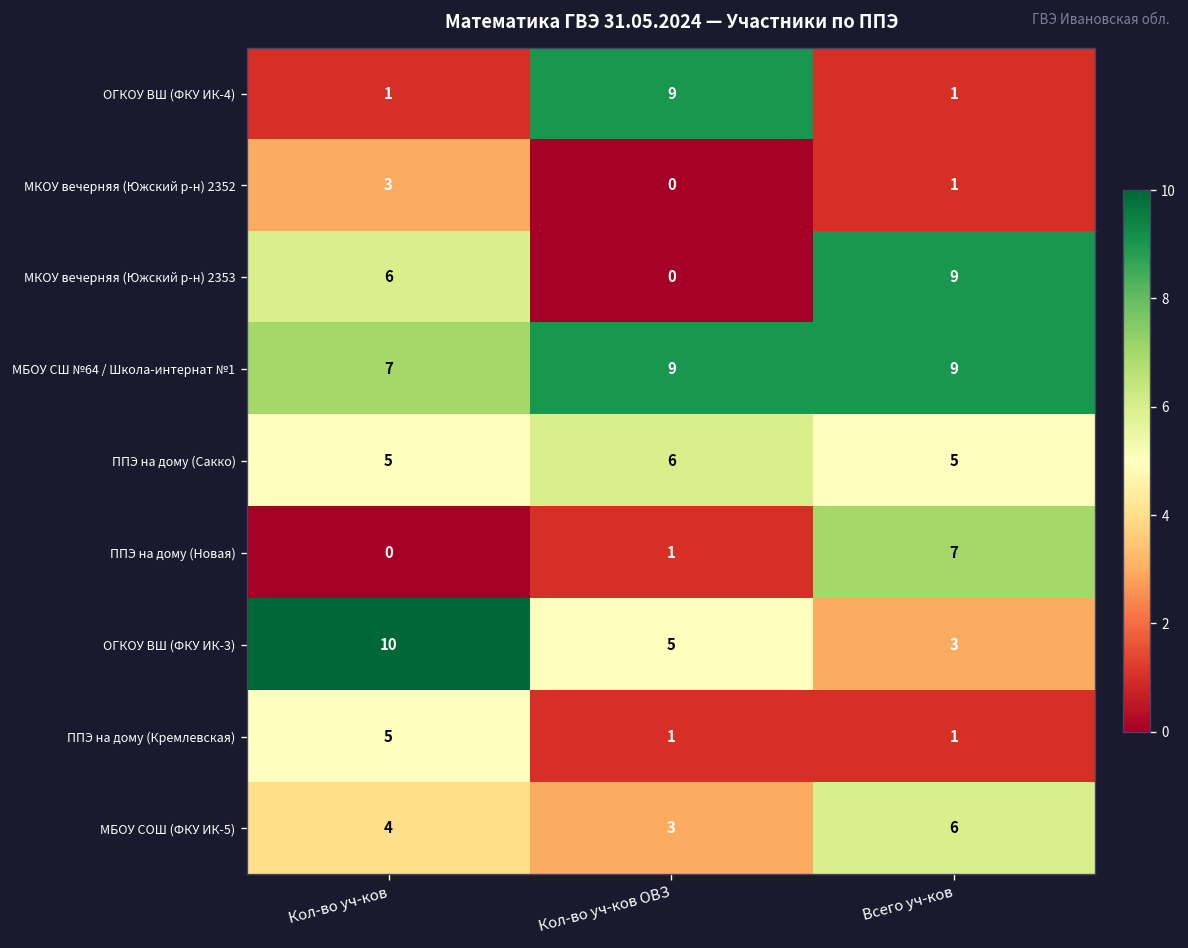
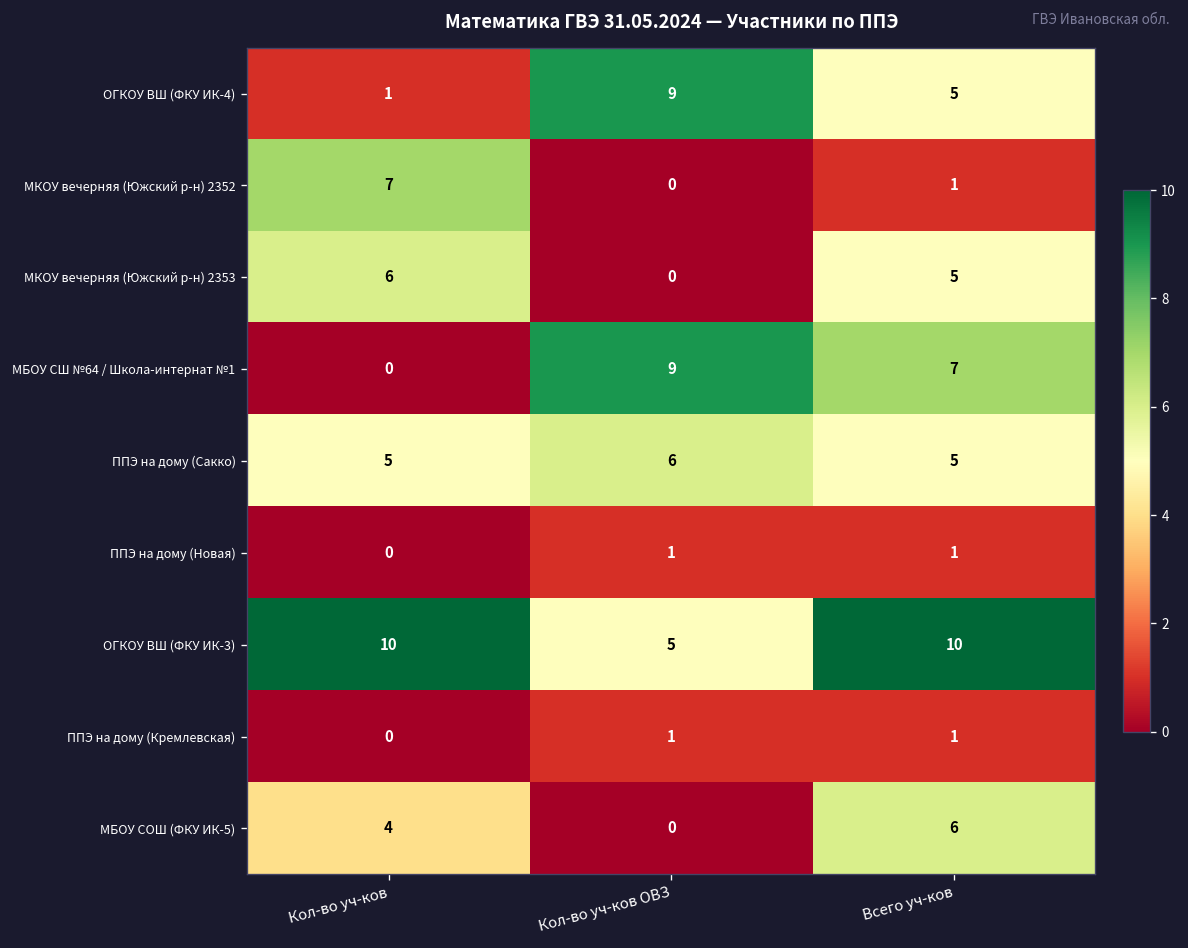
ОГКОУ ВШ (ФКУ ИК-4), Всего уч-ков: 1 -> 5
МКОУ вечерняя (Южский р-н) 2352, Кол-во уч-ков: 3 -> 7
МКОУ вечерняя (Южский р-н) 2353, Всего уч-ков: 9 -> 5
МБОУ СШ №64 / Школа-интернат №1, Кол-во уч-ков: 7 -> 0
МБОУ СШ №64 / Школа-интернат №1, Всего уч-ков: 9 -> 7
ППЭ на дому (Новая), Всего уч-ков: 7 -> 1
ОГКОУ ВШ (ФКУ ИК-3), Всего уч-ков: 3 -> 10
ППЭ на дому (Кремлевская), Кол-во уч-ков: 5 -> 0
МБОУ СОШ (ФКУ ИК-5), Кол-во уч-ков ОВЗ: 3 -> 0
